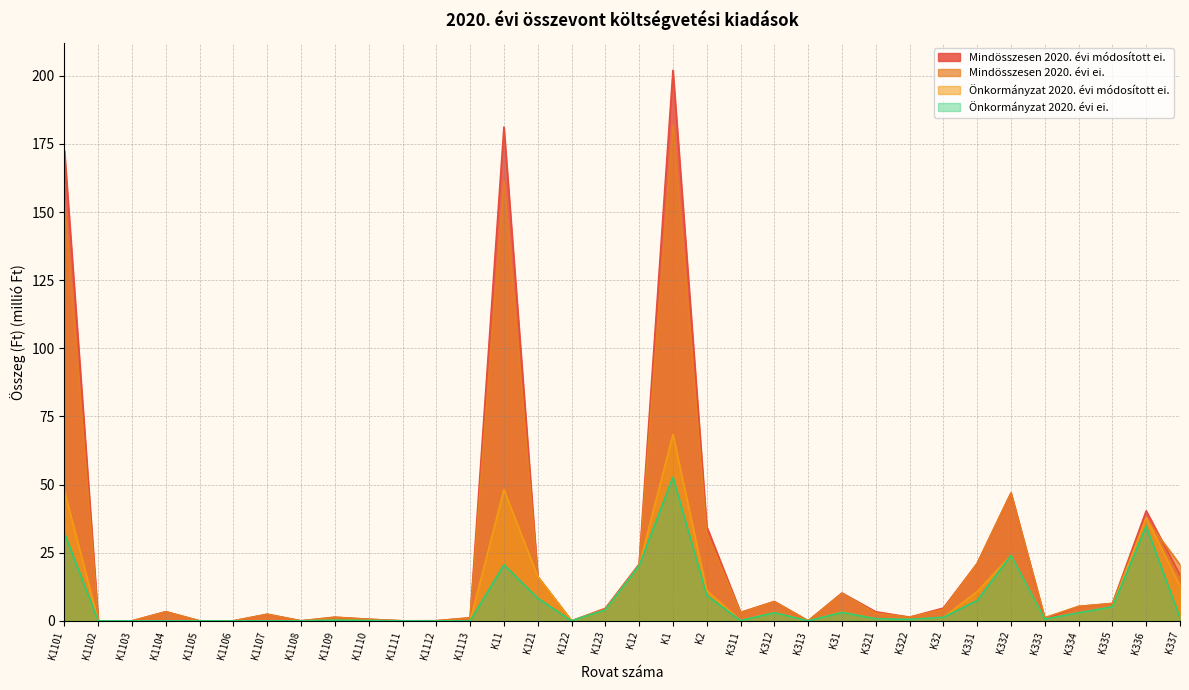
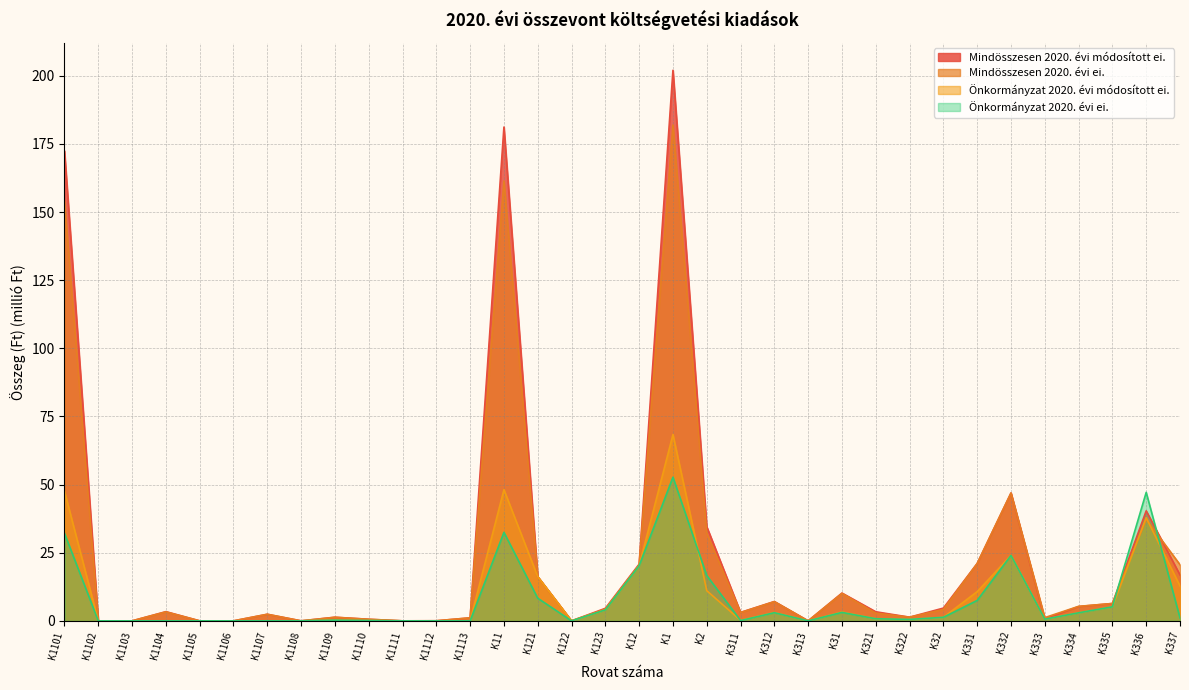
Önkormányzat 2020. évi ei., K11: 21 -> 32
Önkormányzat 2020. évi ei., K2: 9 -> 17
Önkormányzat 2020. évi ei., K336: 35 -> 47
